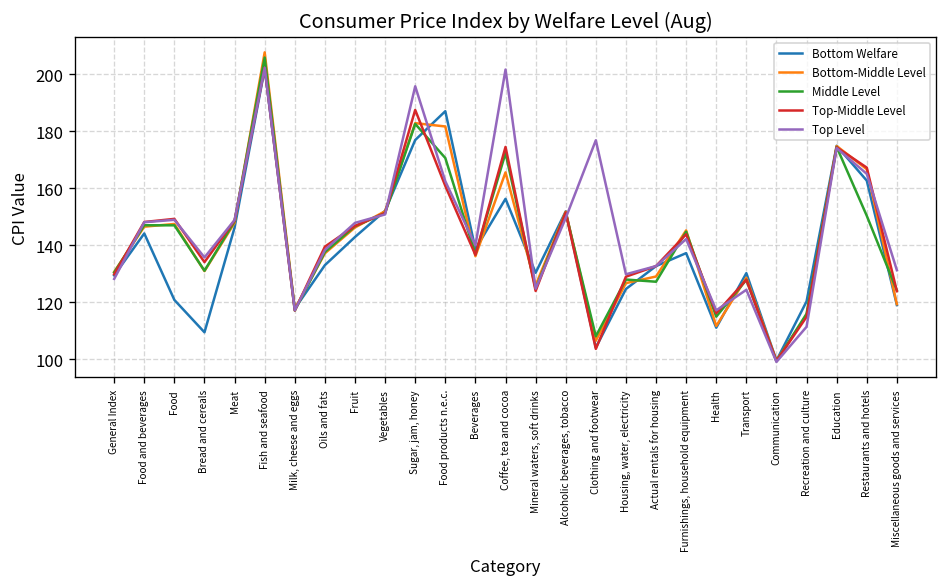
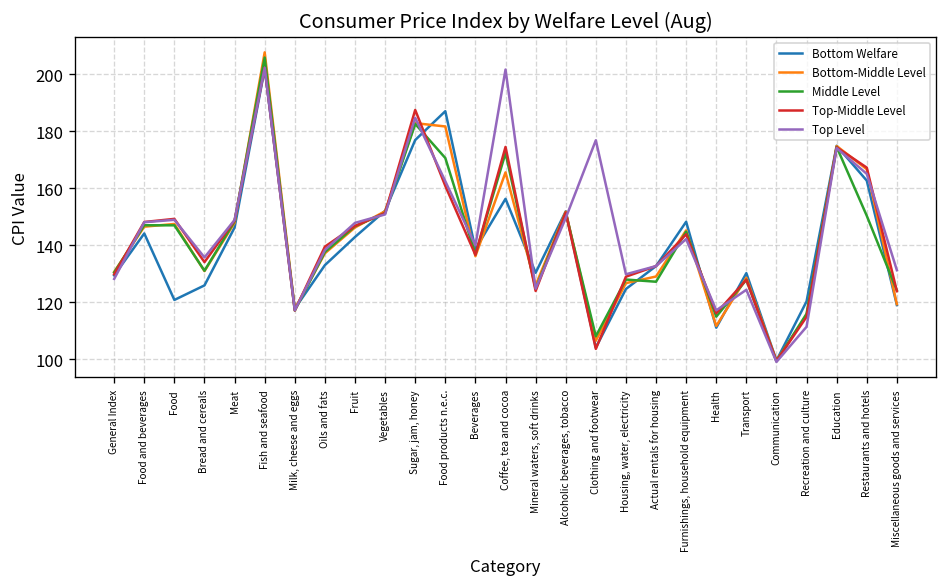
Bottom Welfare, Bread and cereals: 110 -> 126
Top Level, Sugar, jam, honey: 196 -> 185
Bottom Welfare, Furnishings, household equipment: 137 -> 148
